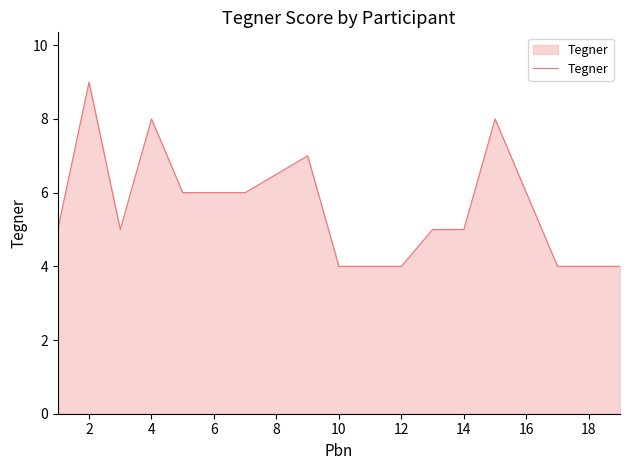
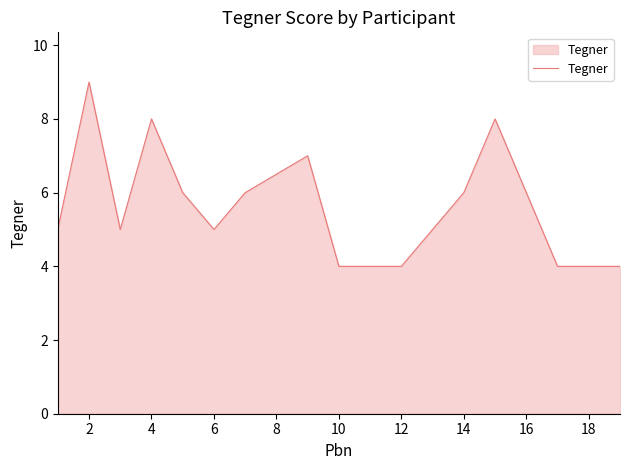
6: 6 -> 5
14: 5 -> 6
